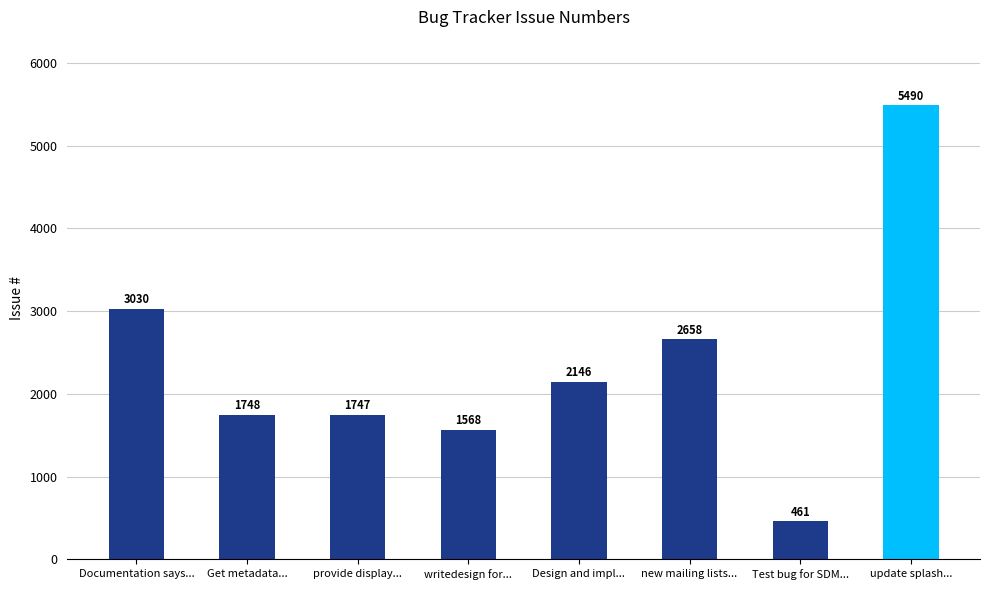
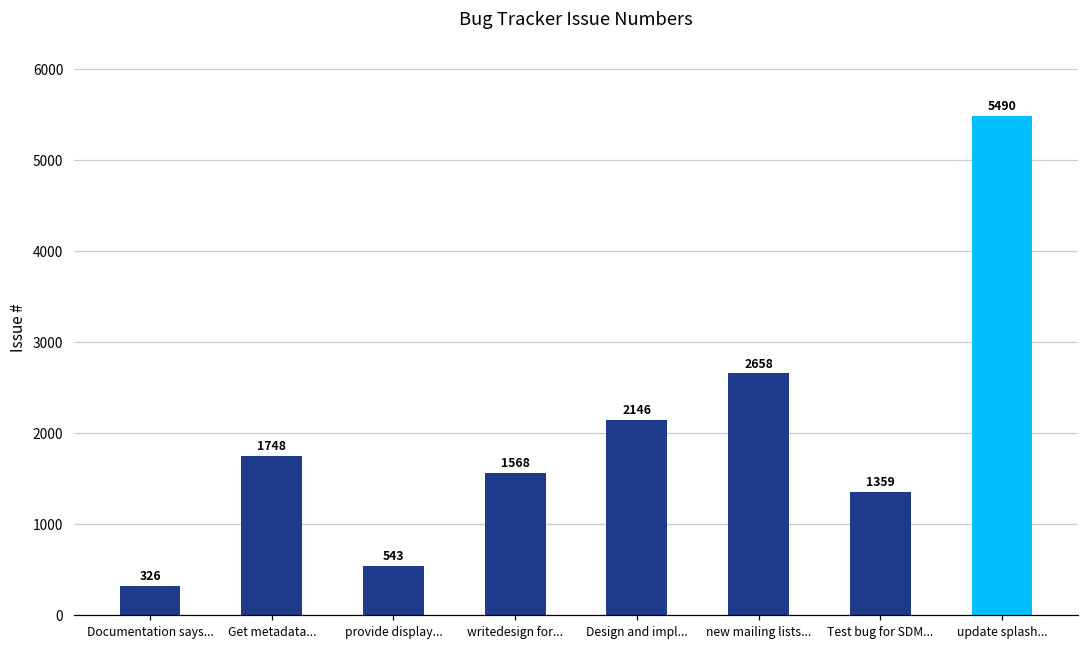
Documentation says...: 3030 -> 326
provide display...: 1747 -> 543
Test bug for SDM...: 461 -> 1359
